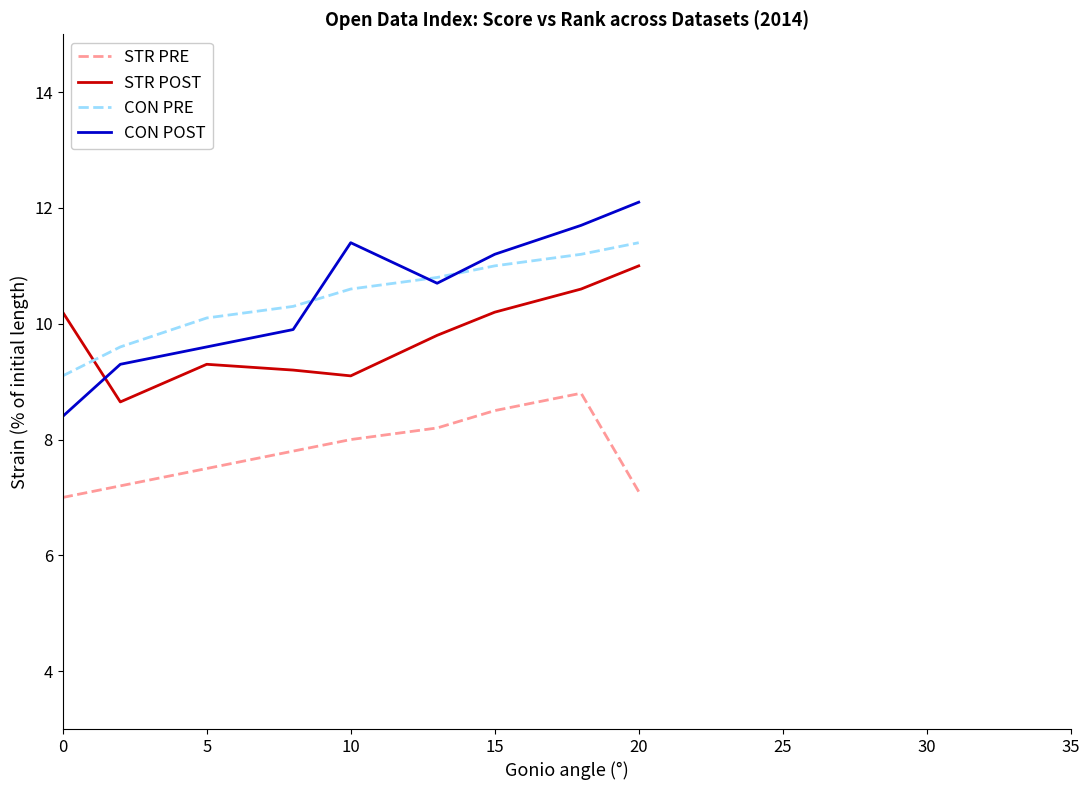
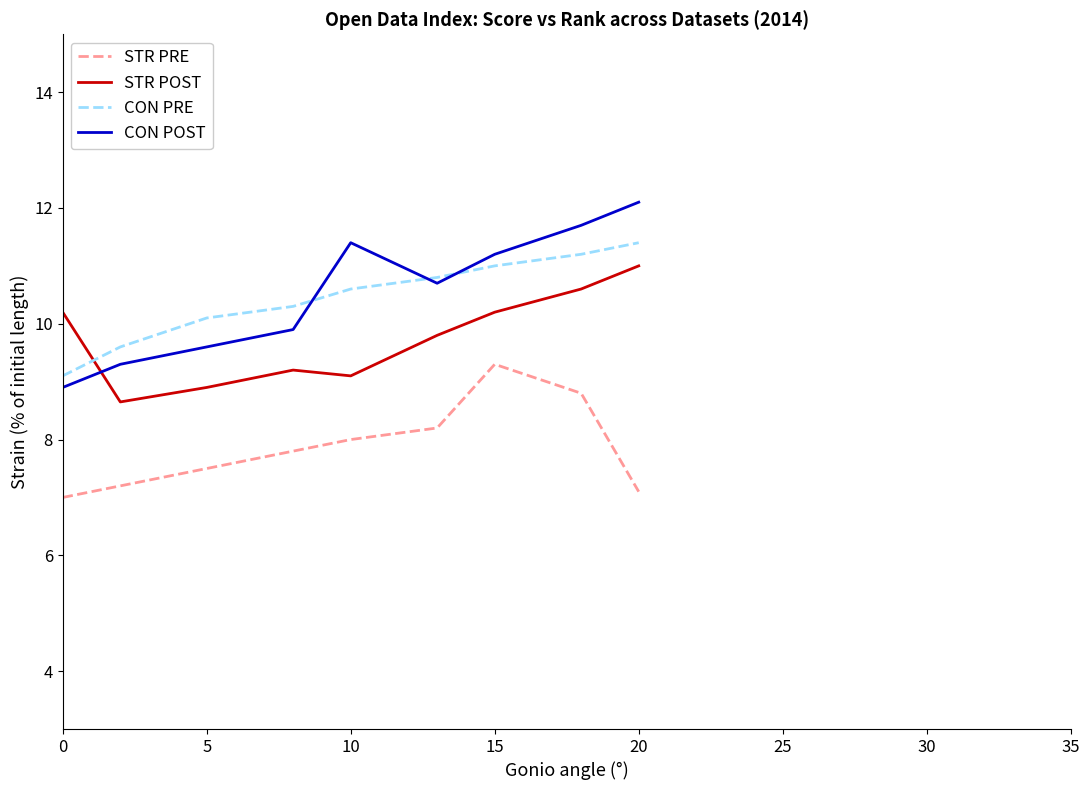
CON POST, 0: 8.4 -> 8.9
STR POST, 5: 9.3 -> 8.9
STR PRE, 15: 8.5 -> 9.3
